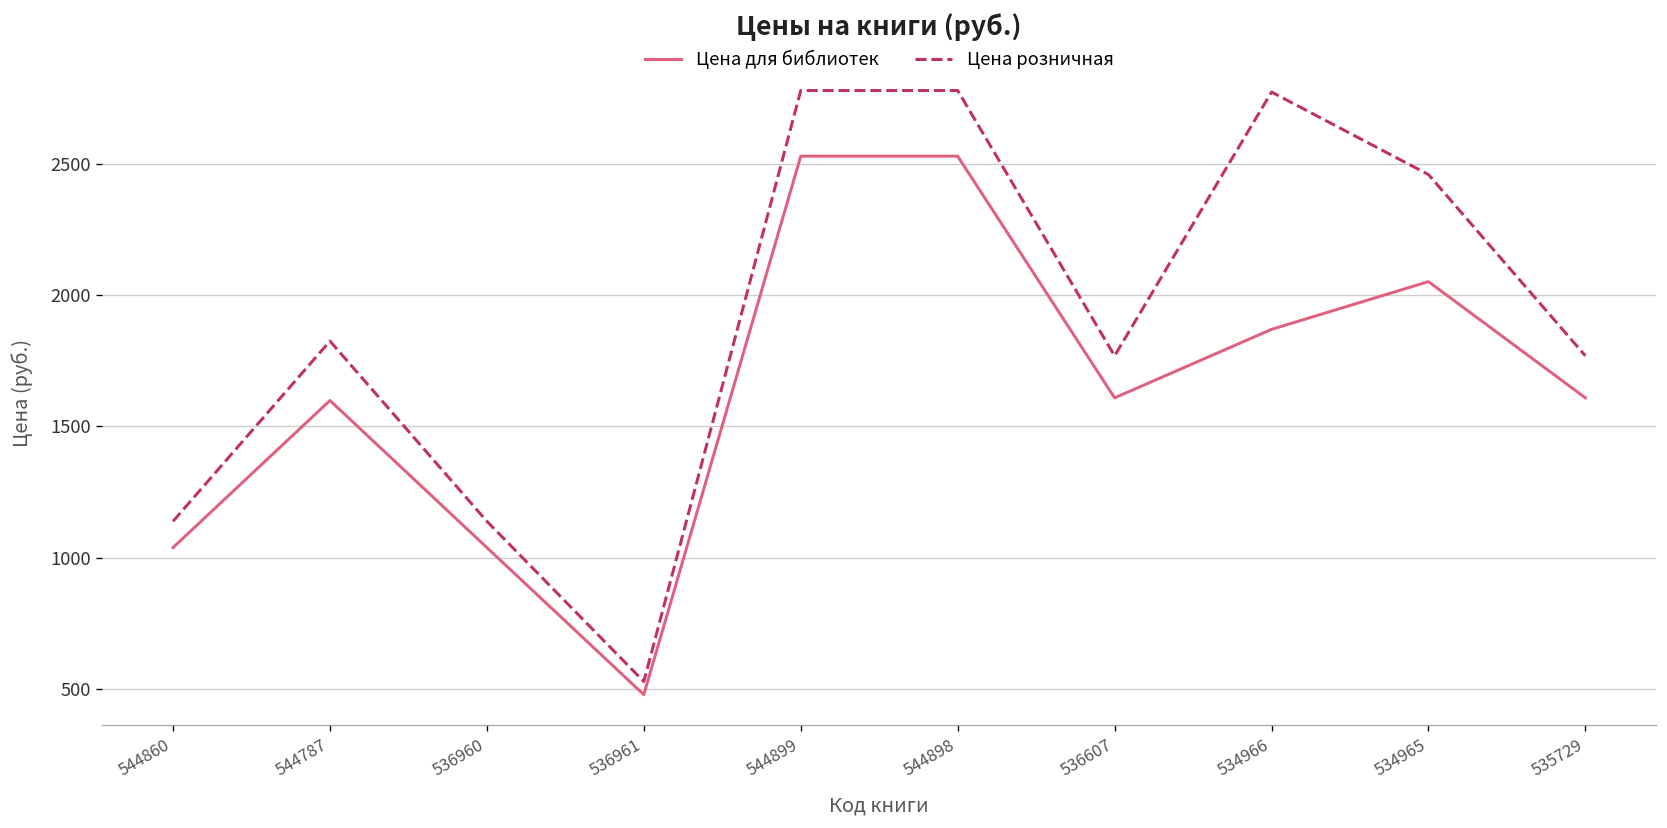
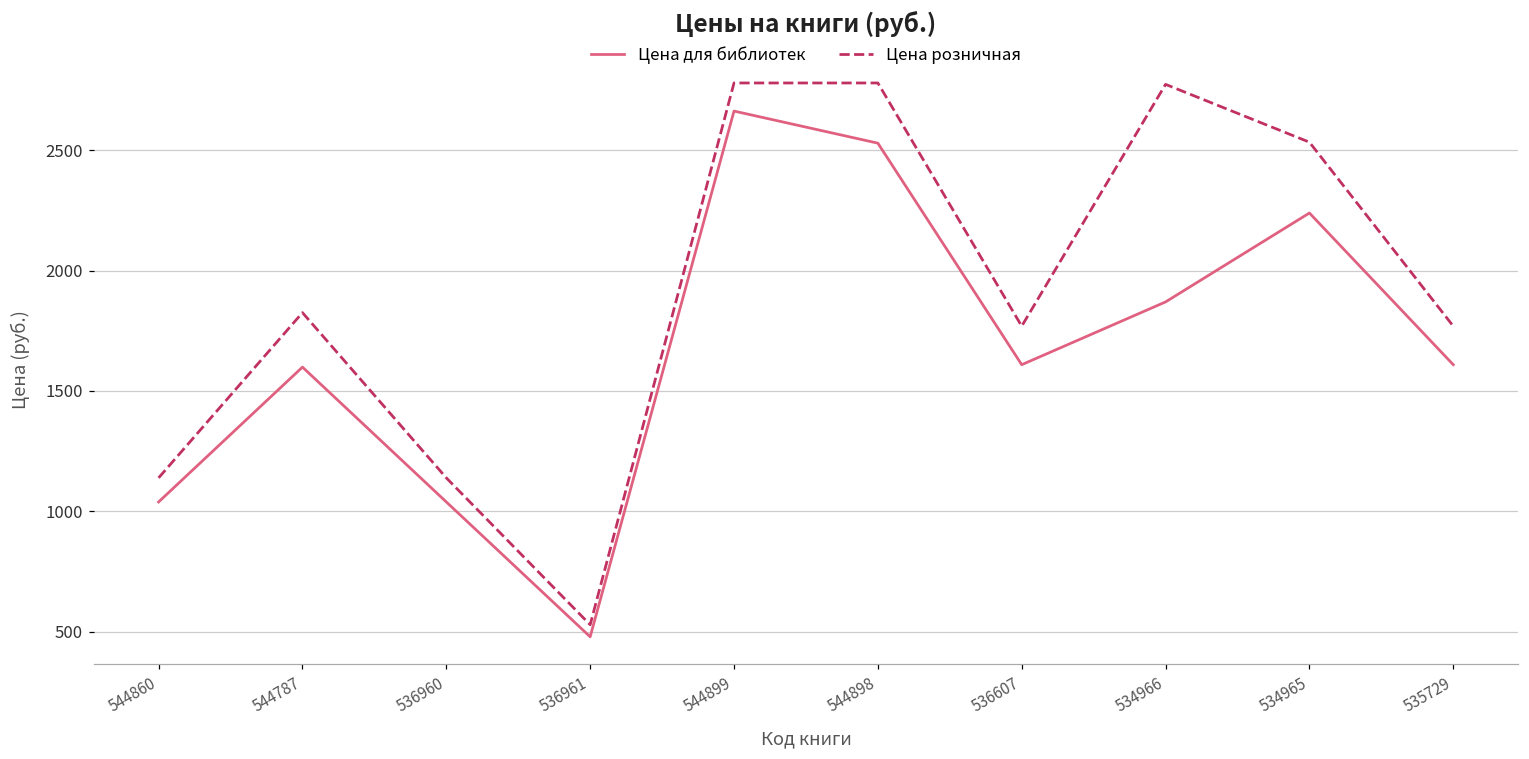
Цена для библиотек, 544899: 2530 -> 2660
Цена для библиотек, 534965: 2050 -> 2240
Цена розничная, 534965: 2460 -> 2530
